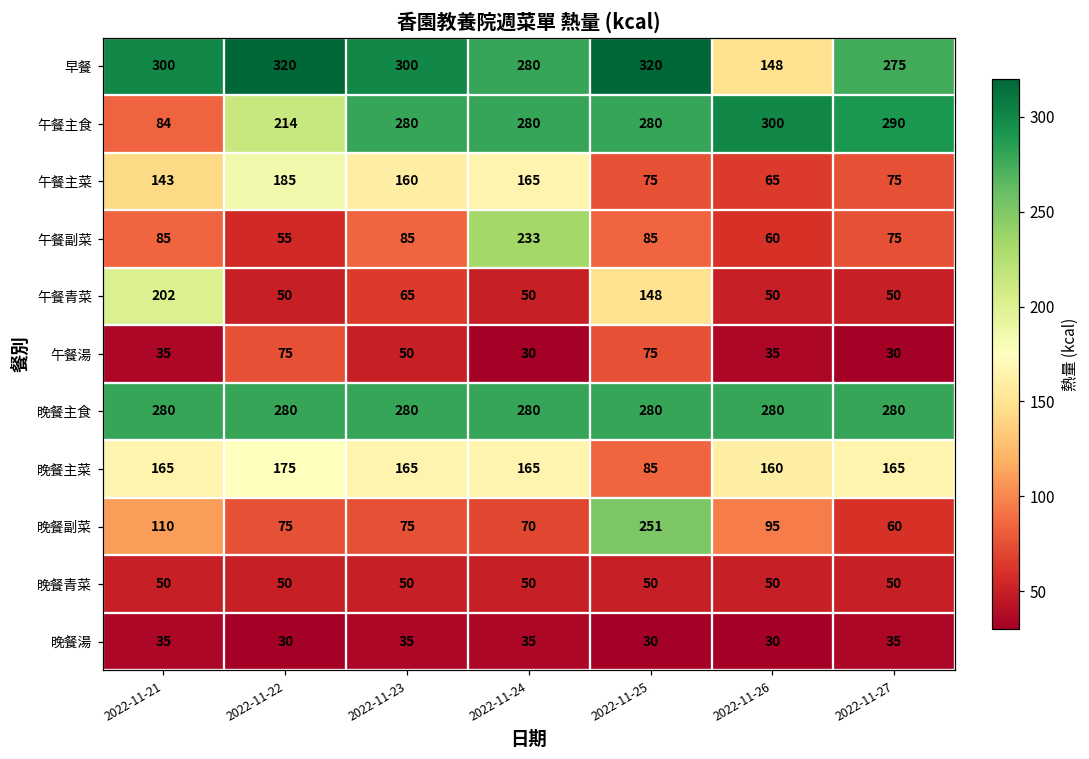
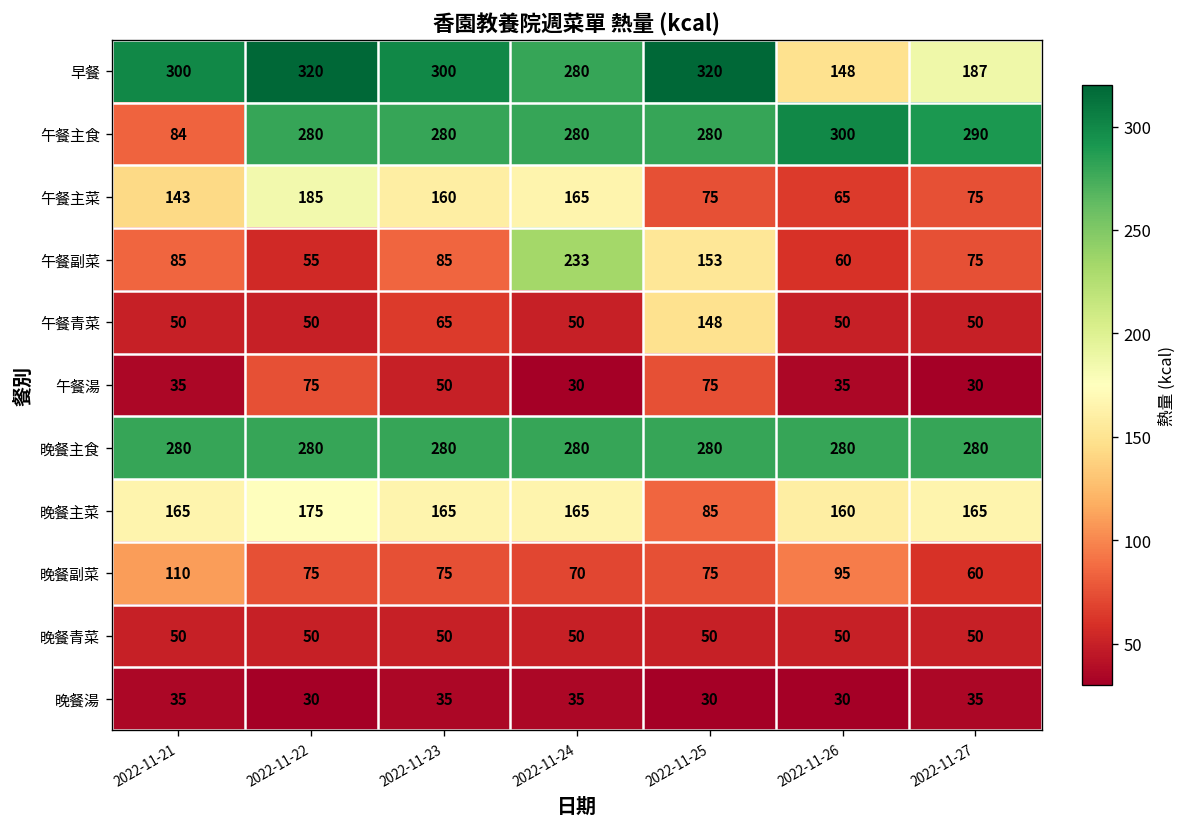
早餐, 2022-11-27: 275 -> 187
午餐主食, 2022-11-22: 214 -> 280
午餐副菜, 2022-11-25: 85 -> 153
午餐青菜, 2022-11-21: 202 -> 50
晚餐副菜, 2022-11-25: 251 -> 75
